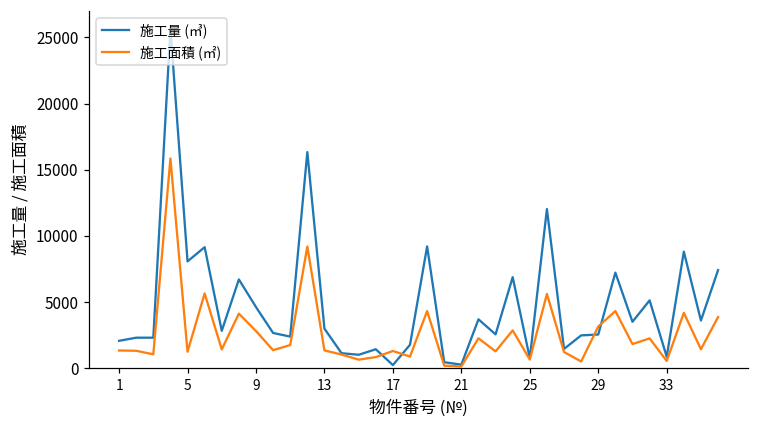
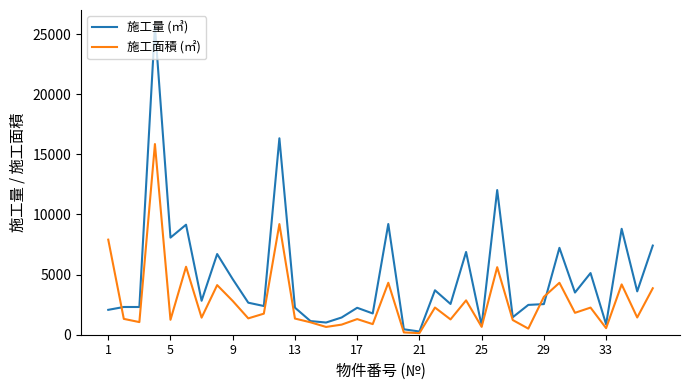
施工面積 (㎡), 1: 1300 -> 7900
施工量 (㎥), 13: 3000 -> 2200
施工量 (㎥), 17: 200 -> 2200
